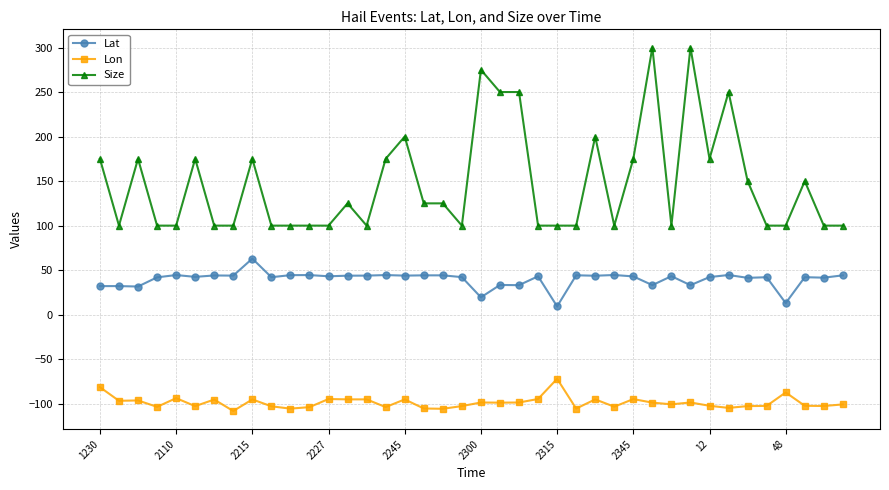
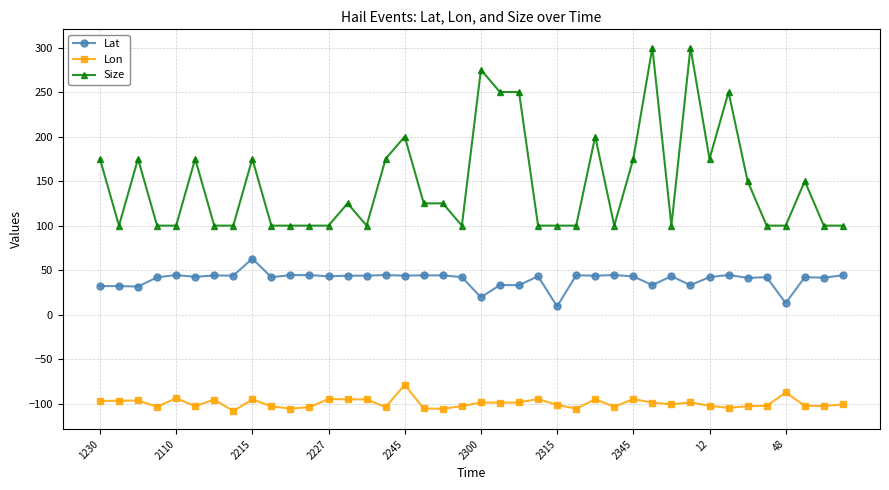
Lon, 1230: -80 -> -100
Lon, 2245: -100 -> -80
Lon, 2315: -70 -> -100
